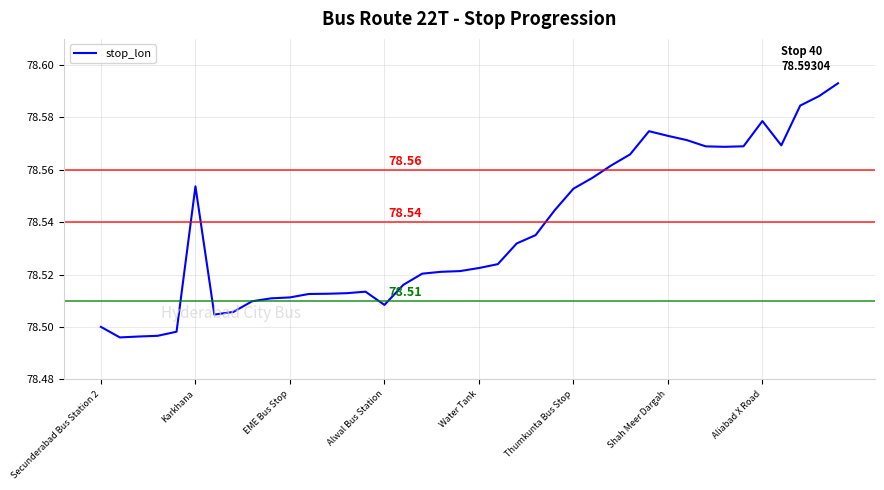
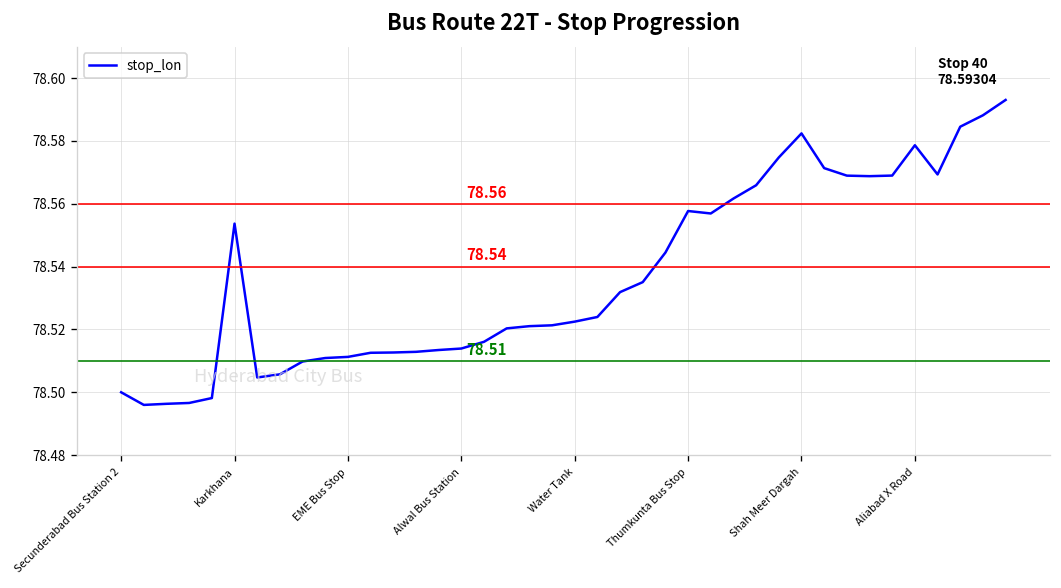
Alwal Bus Station: 78.508 -> 78.514
Thumkunta Bus Stop: 78.553 -> 78.558
Shah Meer Dargah: 78.573 -> 78.582
